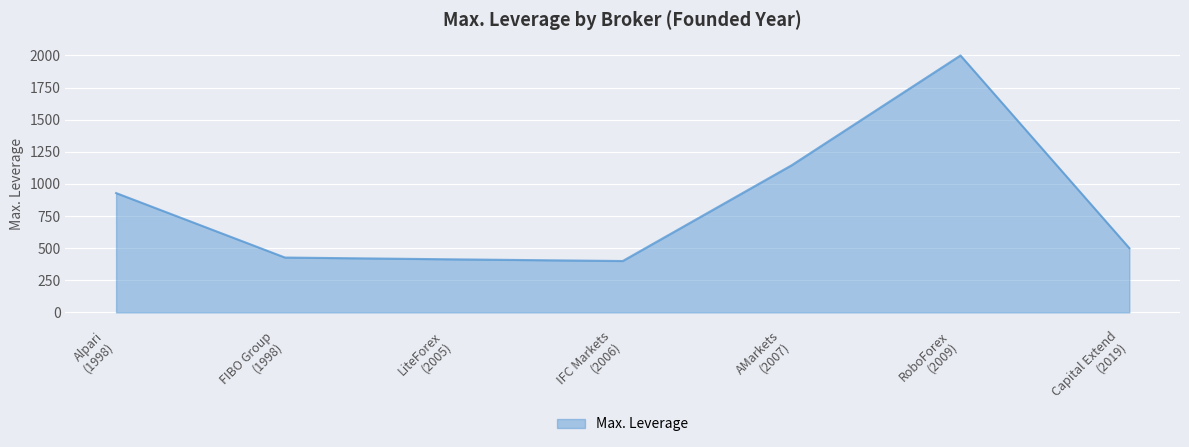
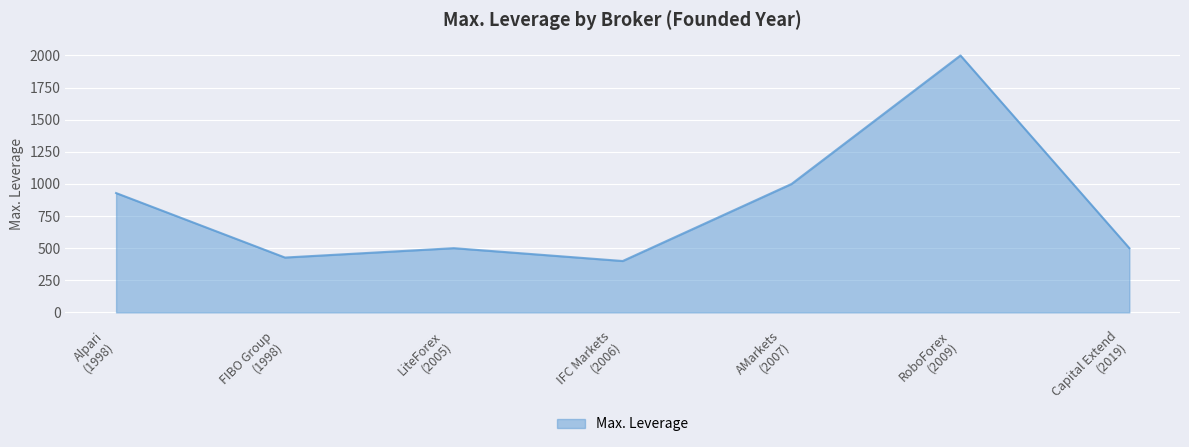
LiteForex (2005): 410 -> 500
AMarkets (2007): 1150 -> 1000
